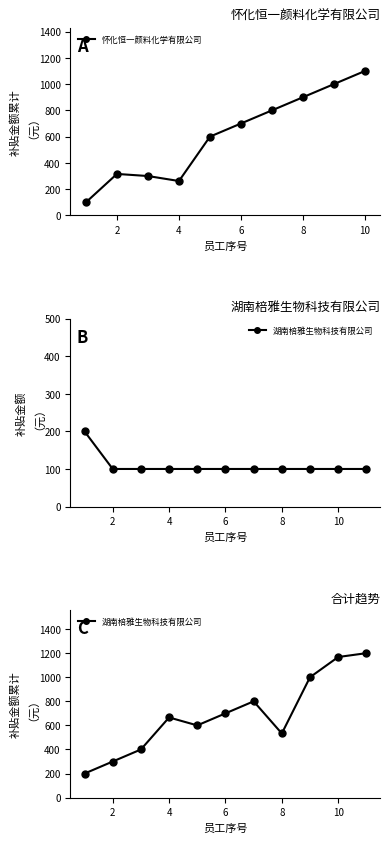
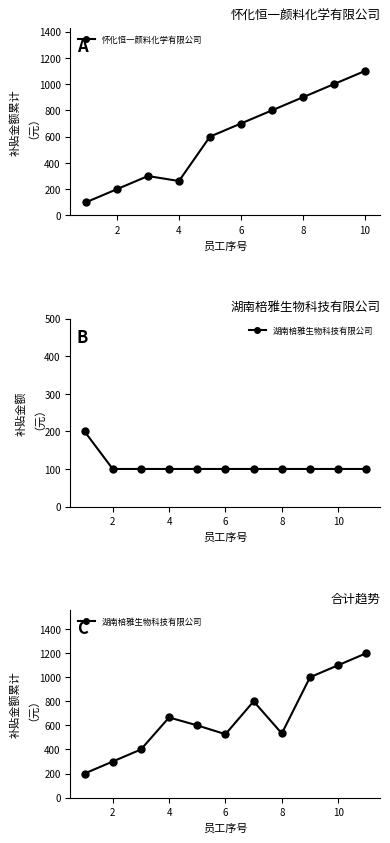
怀化恒一颜料化学有限公司, 2: 320 -> 200
合计趋势, 6: 700 -> 530
合计趋势, 10: 1170 -> 1100
